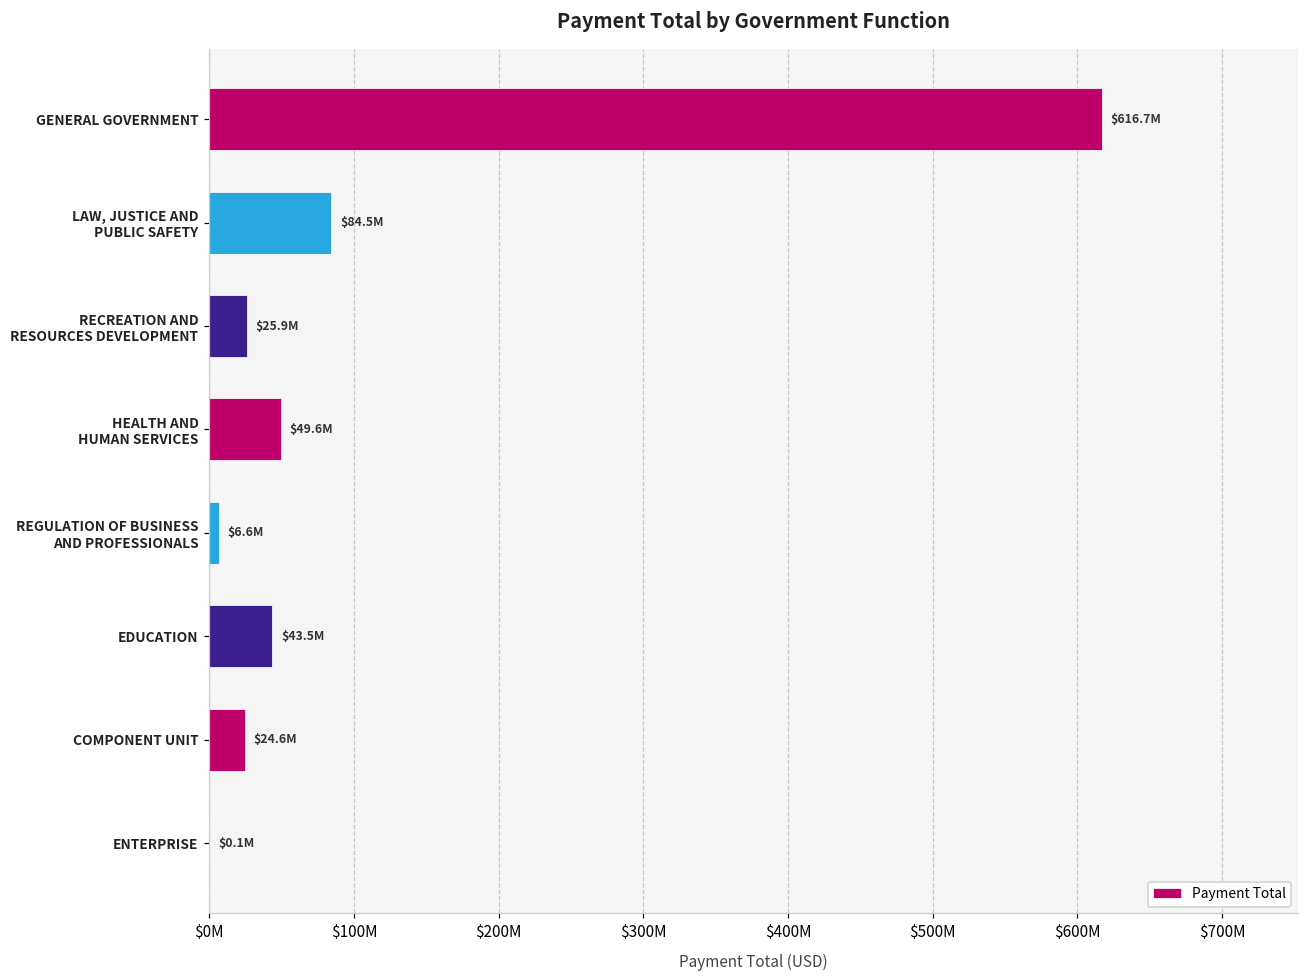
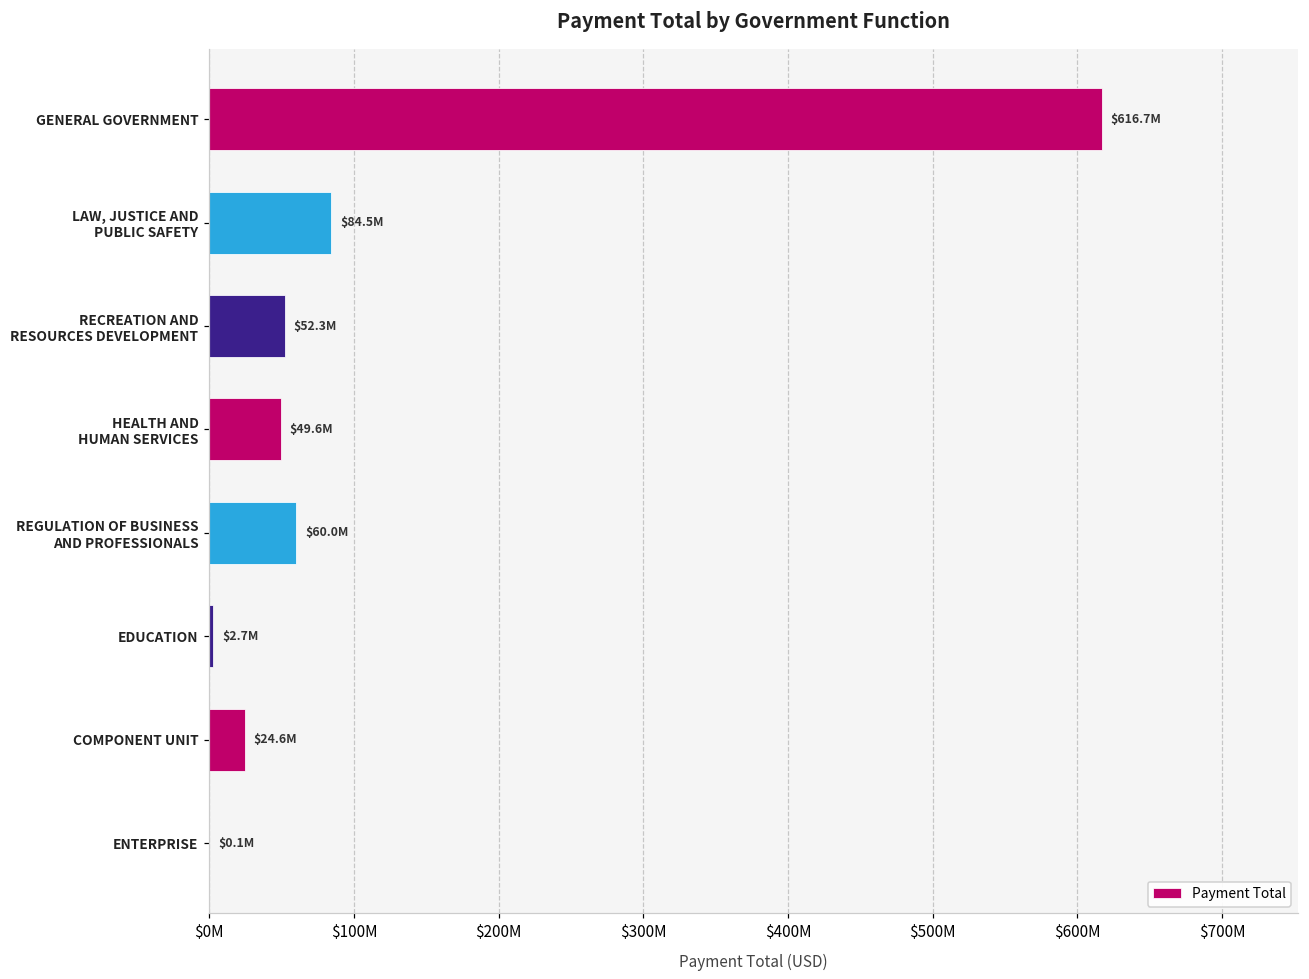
RECREATION AND RESOURCES DEVELOPMENT: $25.9M -> $52.3M
REGULATION OF BUSINESS AND PROFESSIONALS: $6.6M -> $60.0M
EDUCATION: $43.5M -> $2.7M
